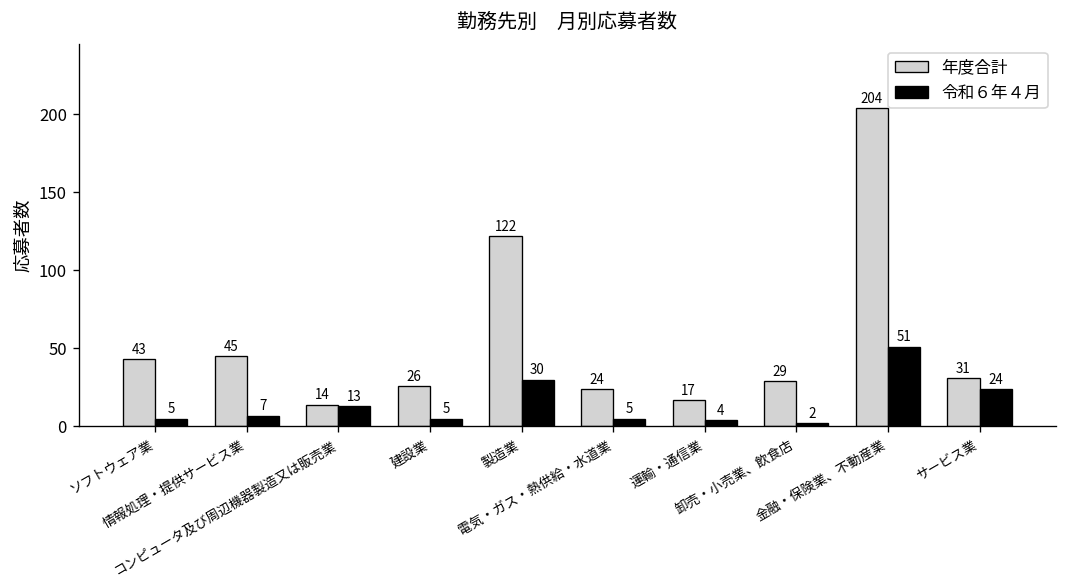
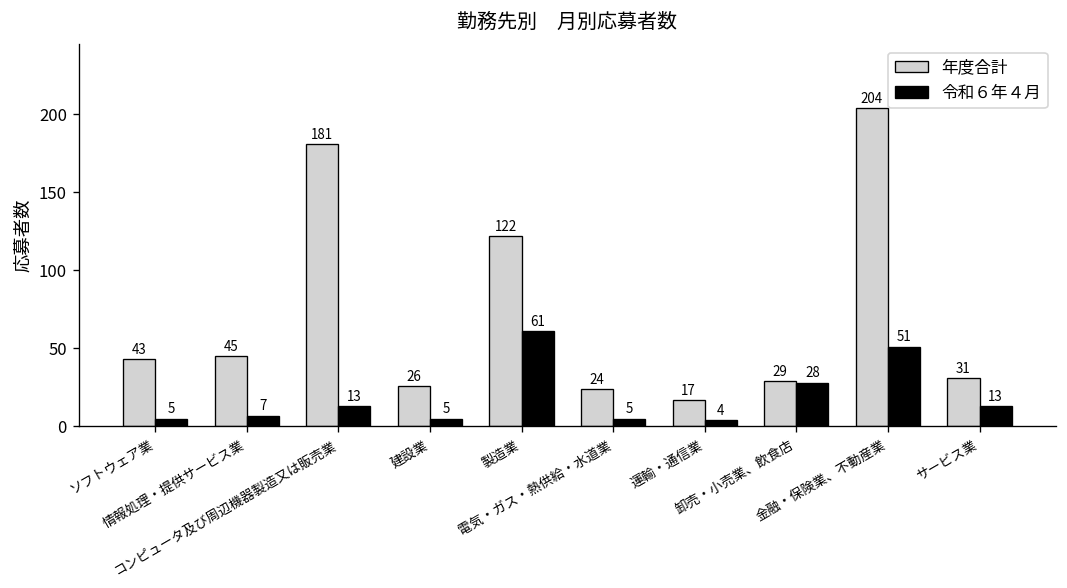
年度合計, コンピュータ及び周辺機器製造又は販売業: 14 -> 181
令和６年４月, 製造業: 30 -> 61
令和６年４月, 卸売・小売業、飲食店: 2 -> 28
令和６年４月, サービス業: 24 -> 13
